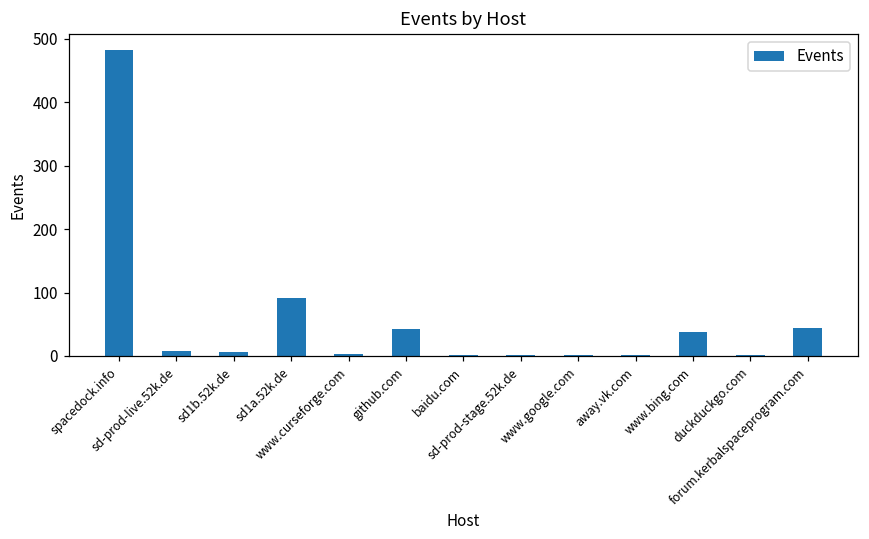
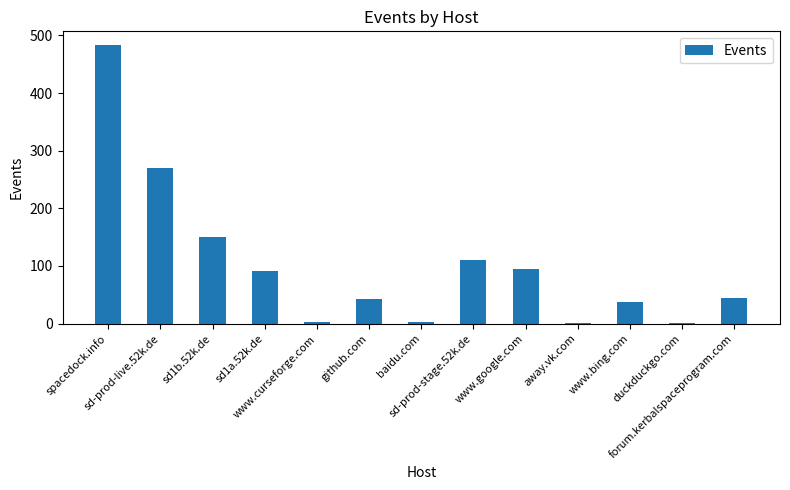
sd-prod-live.52k.de: 10 -> 270
sd1b.52k.de: 10 -> 150
sd-prod-stage.52k.de: 0 -> 110
www.google.com: 0 -> 90
